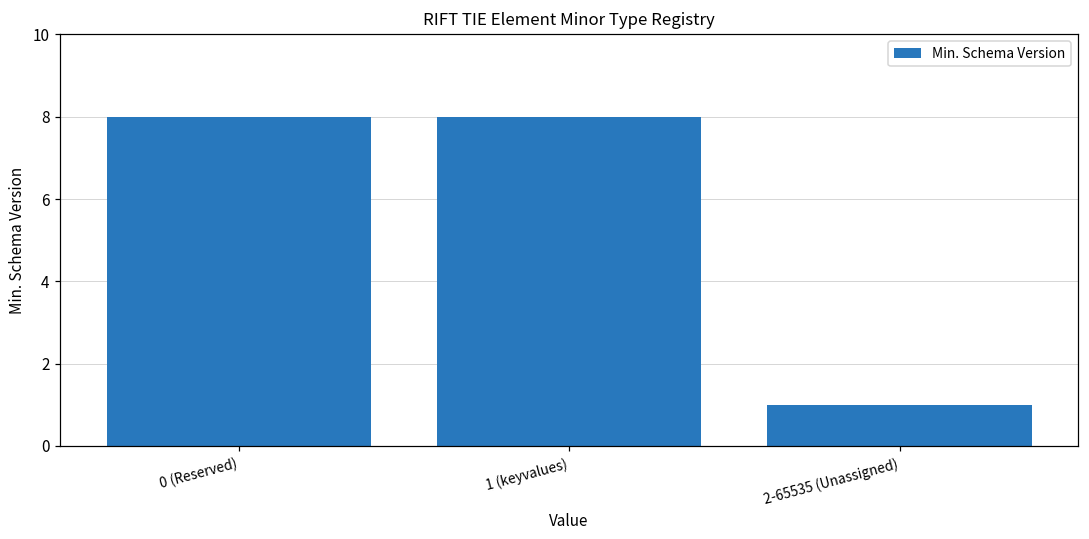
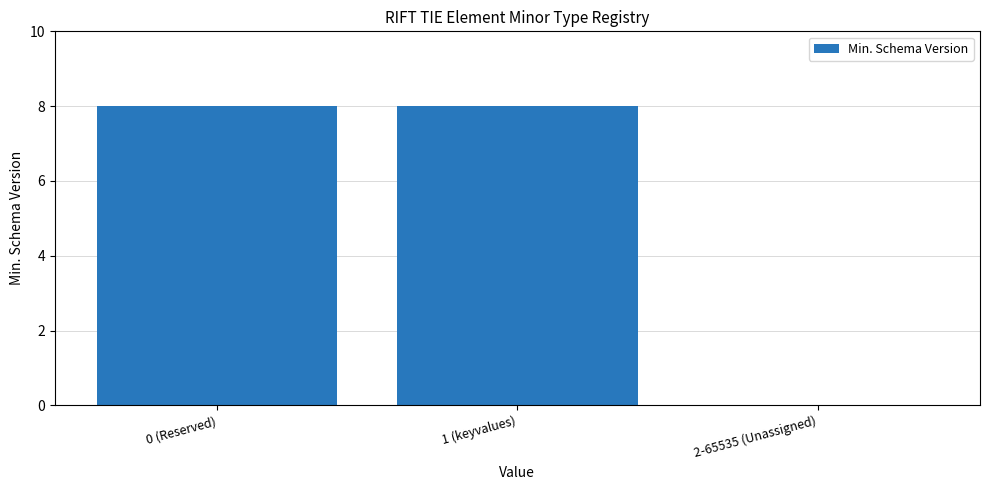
2-65535 (Unassigned): 1 -> 0
